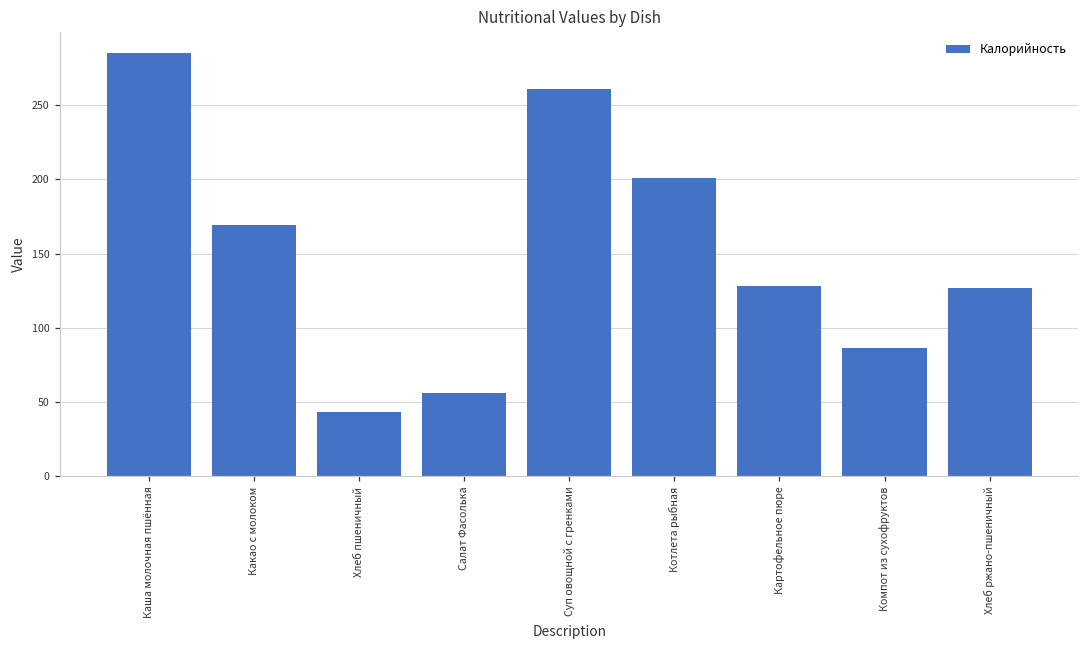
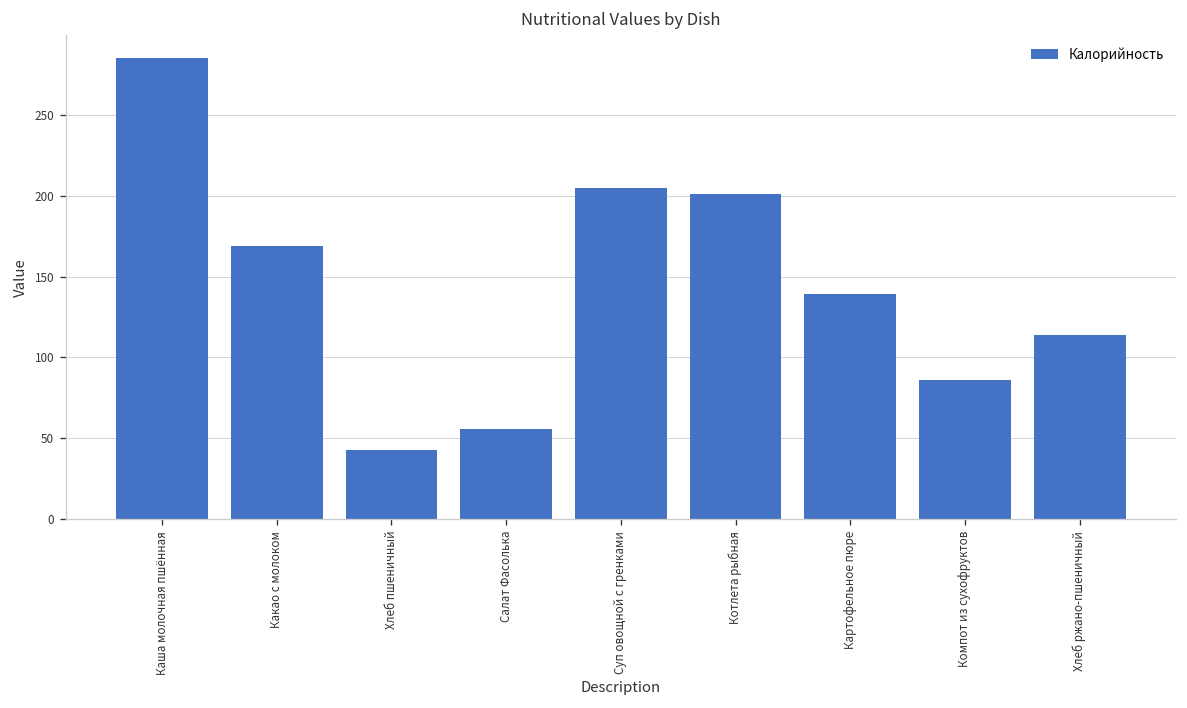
Суп овощной с гренками: 261 -> 205
Картофельное пюре: 128 -> 139
Хлеб ржано-пшеничный: 127 -> 114
